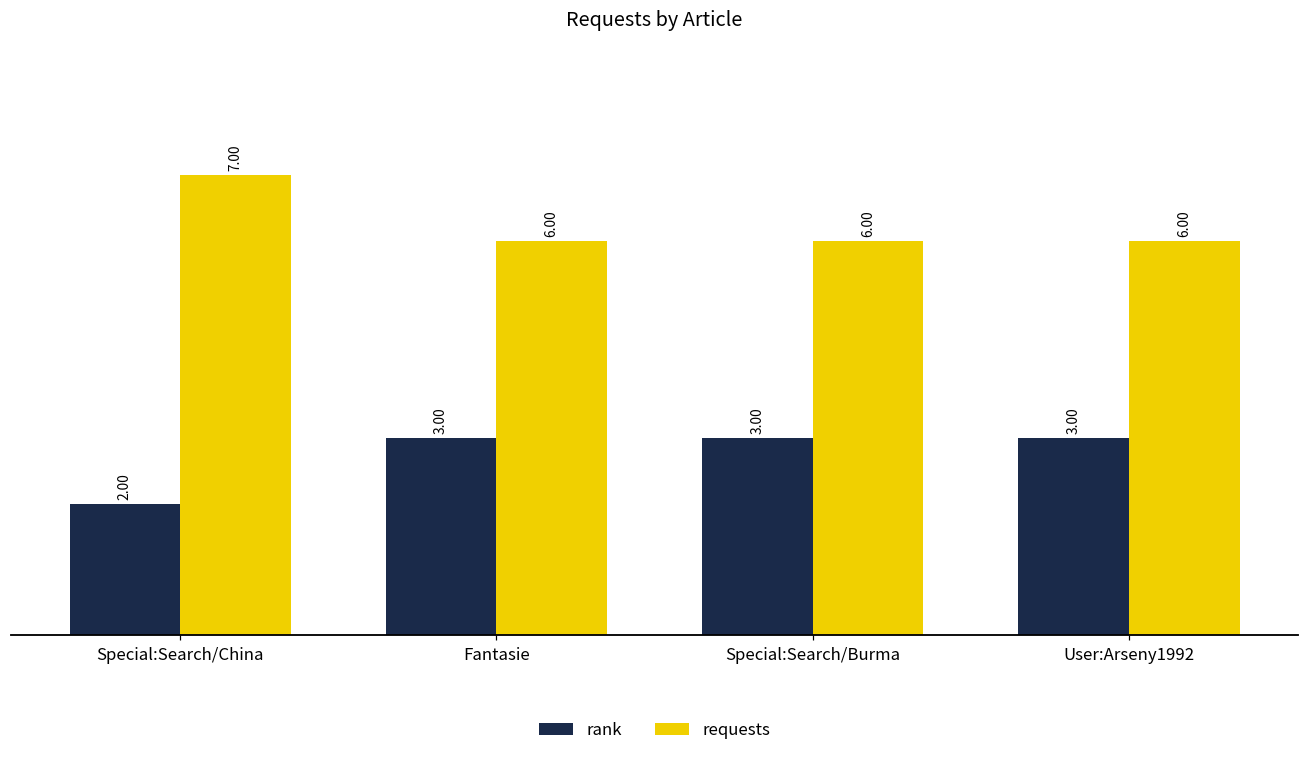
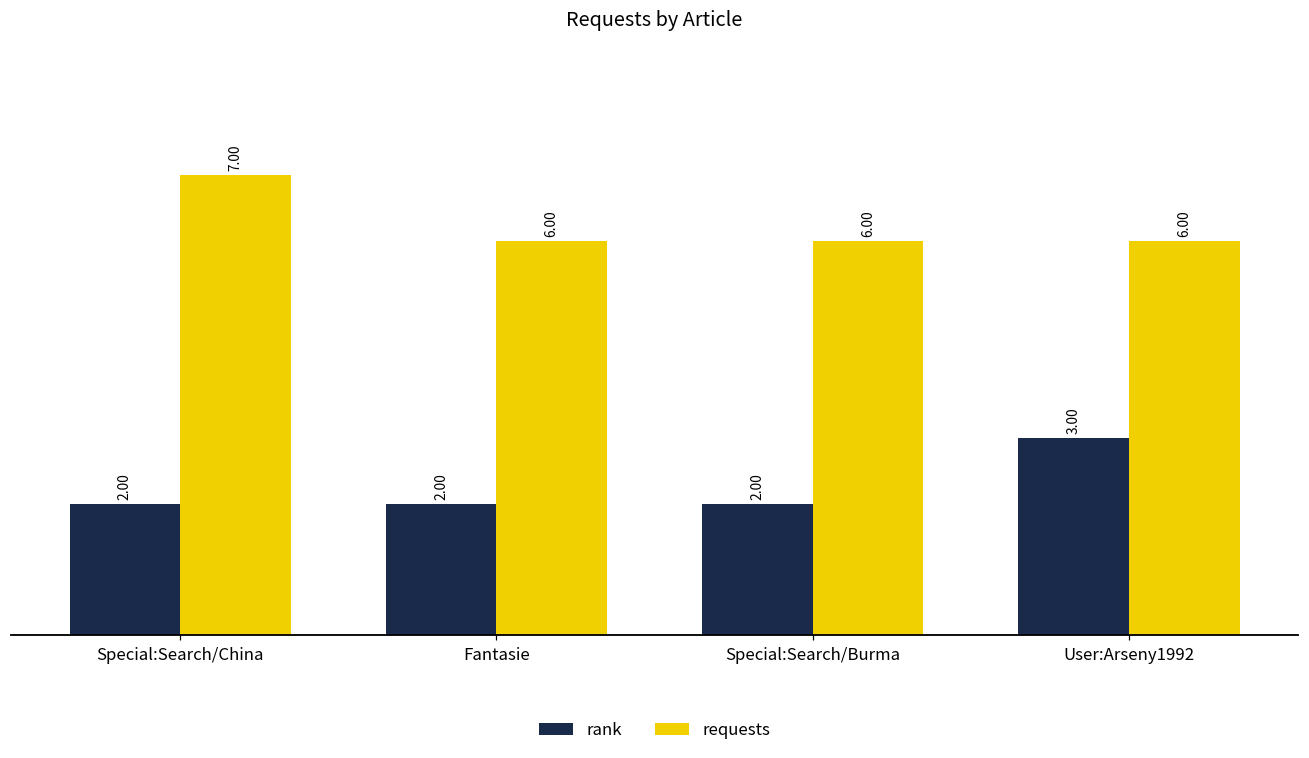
rank, Fantasie: 3.00 -> 2.00
rank, Special:Search/Burma: 3.00 -> 2.00
